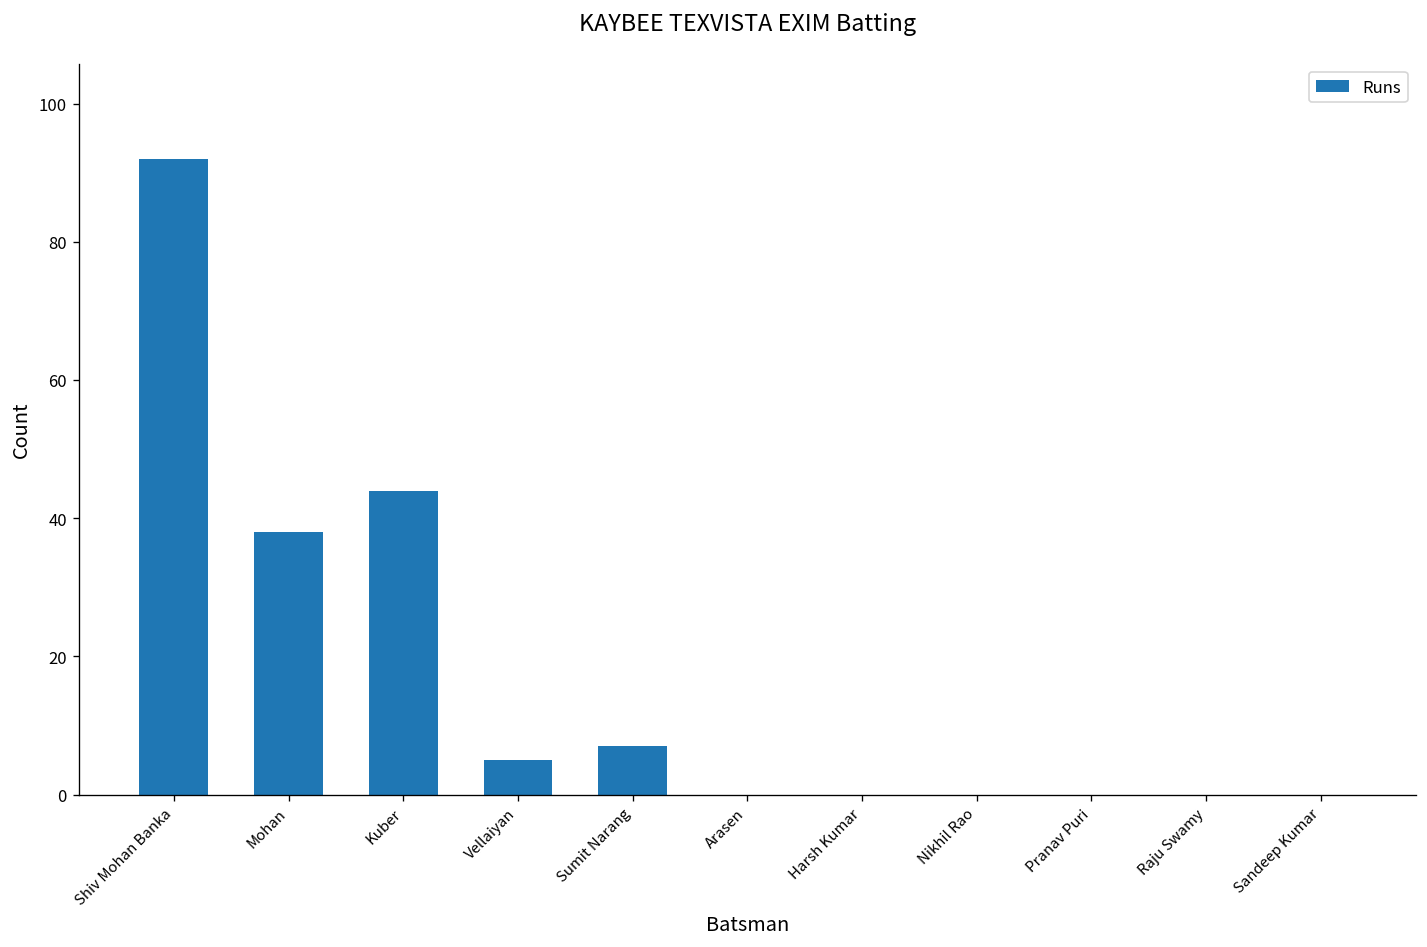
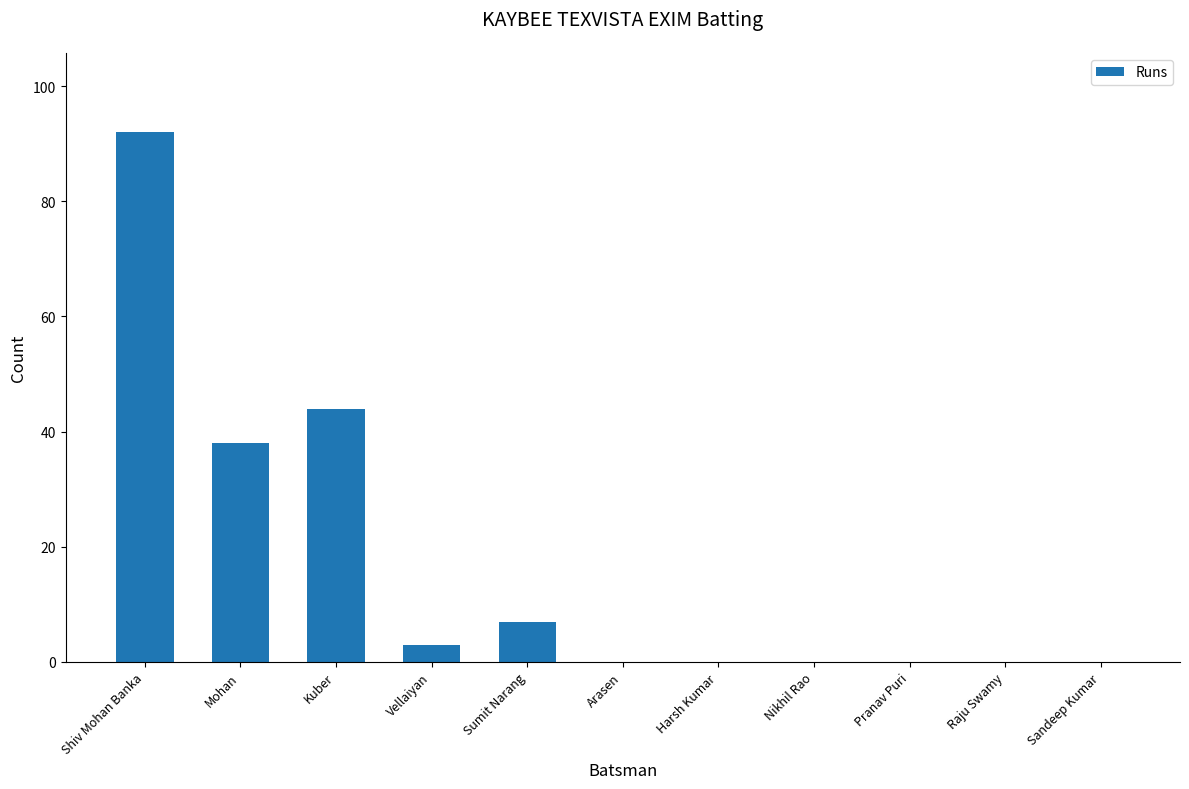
Vellaiyan: 5 -> 3
